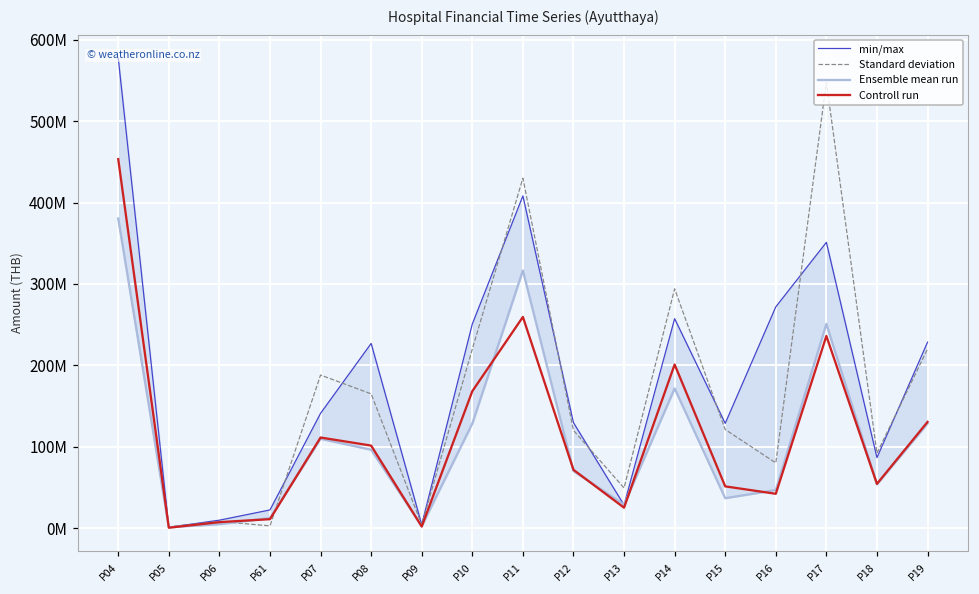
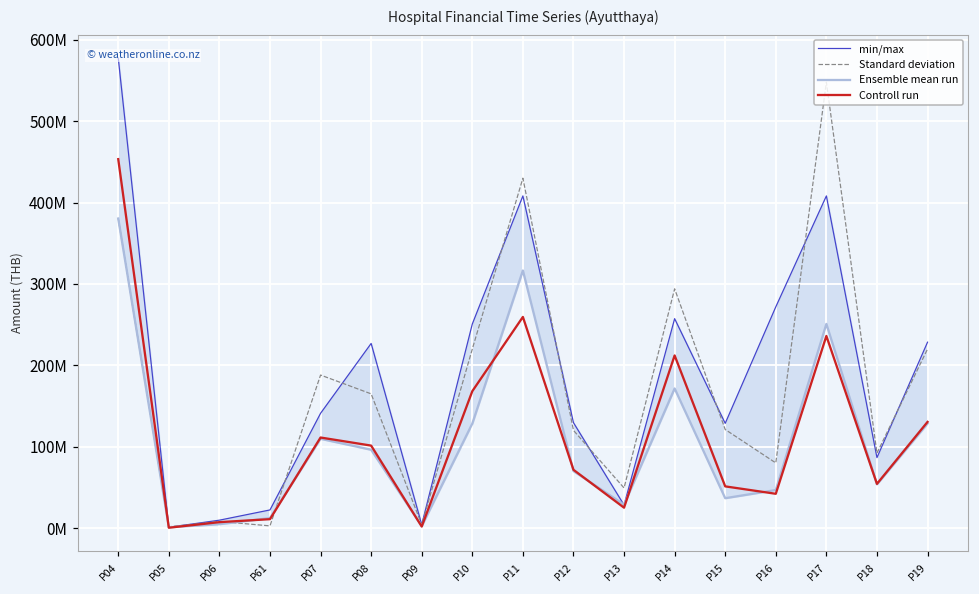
Controll run, P14: 200000000 -> 210000000
min/max, P17: 350000000 -> 410000000
